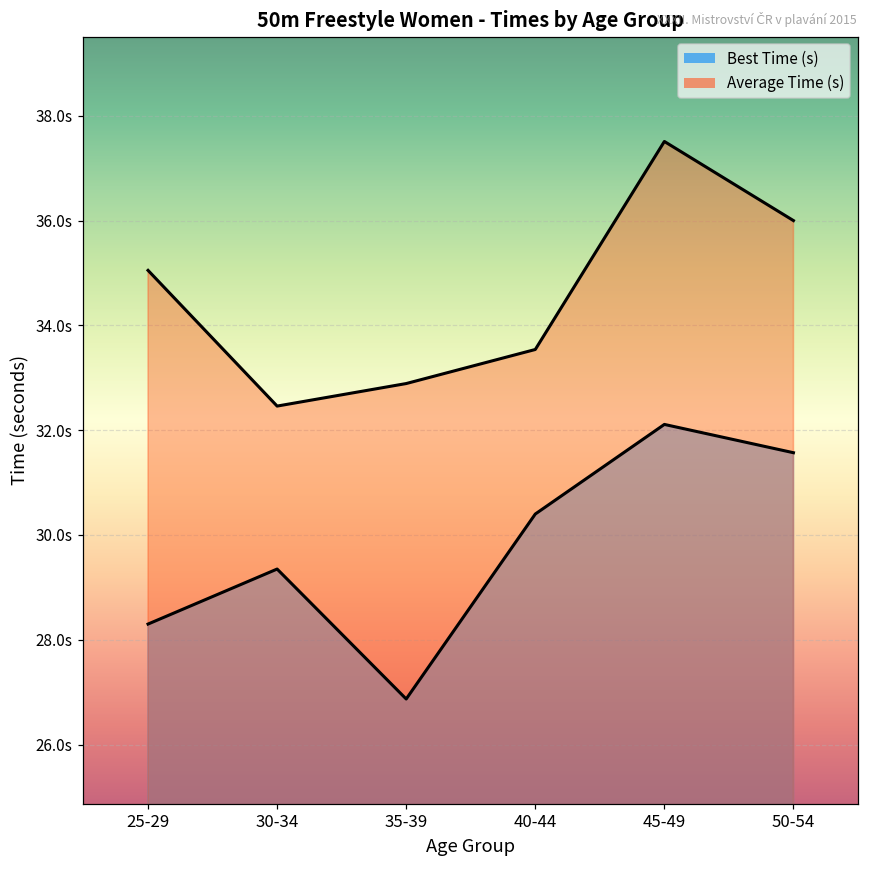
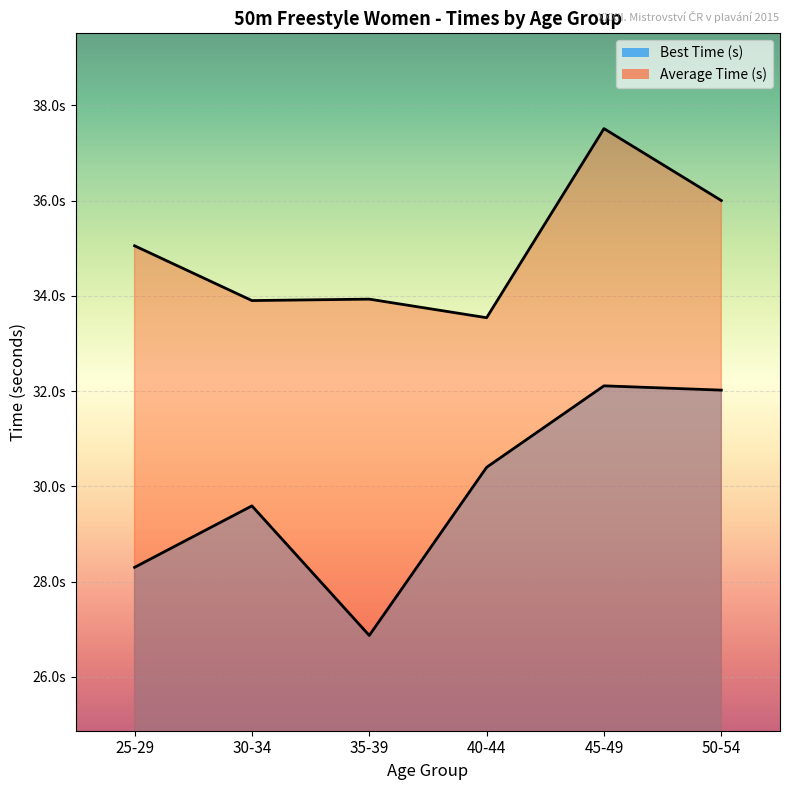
Best Time (s), 30-34: 29.4s -> 29.6s
Average Time (s), 30-34: 32.5s -> 33.9s
Average Time (s), 35-39: 32.9s -> 33.9s
Best Time (s), 50-54: 31.6s -> 32.0s
